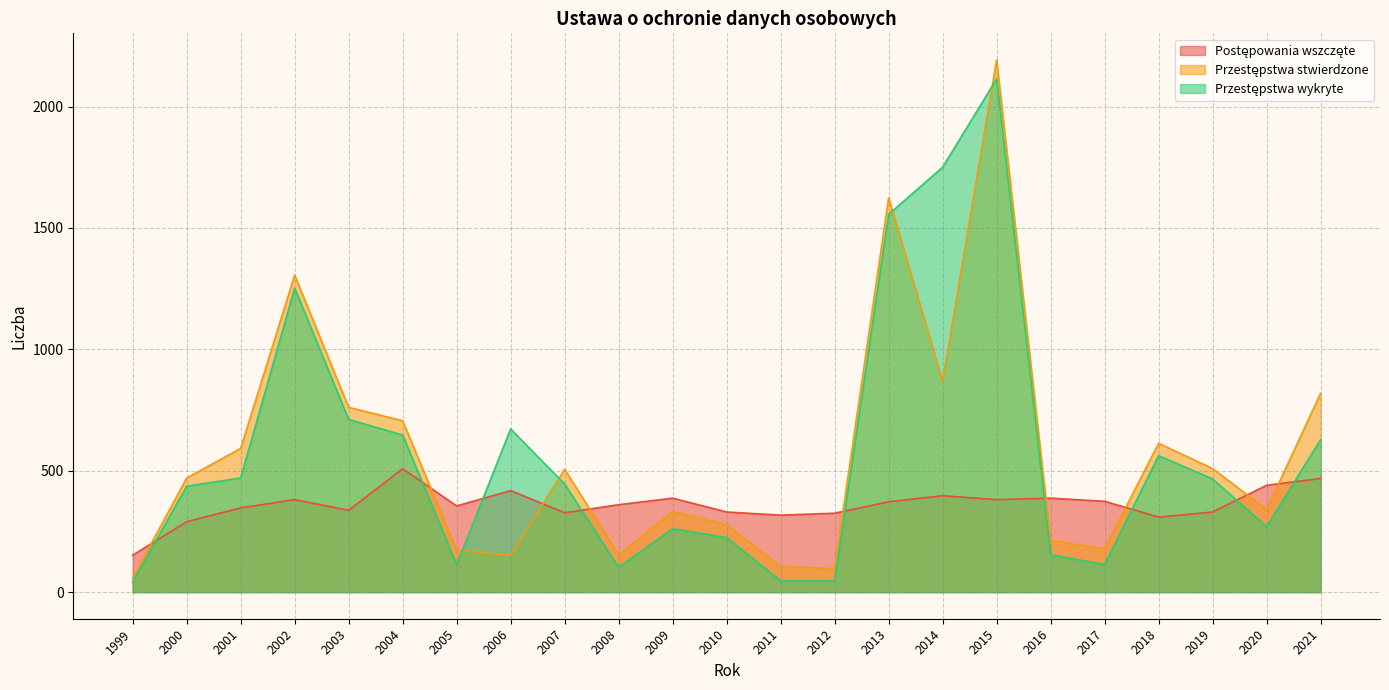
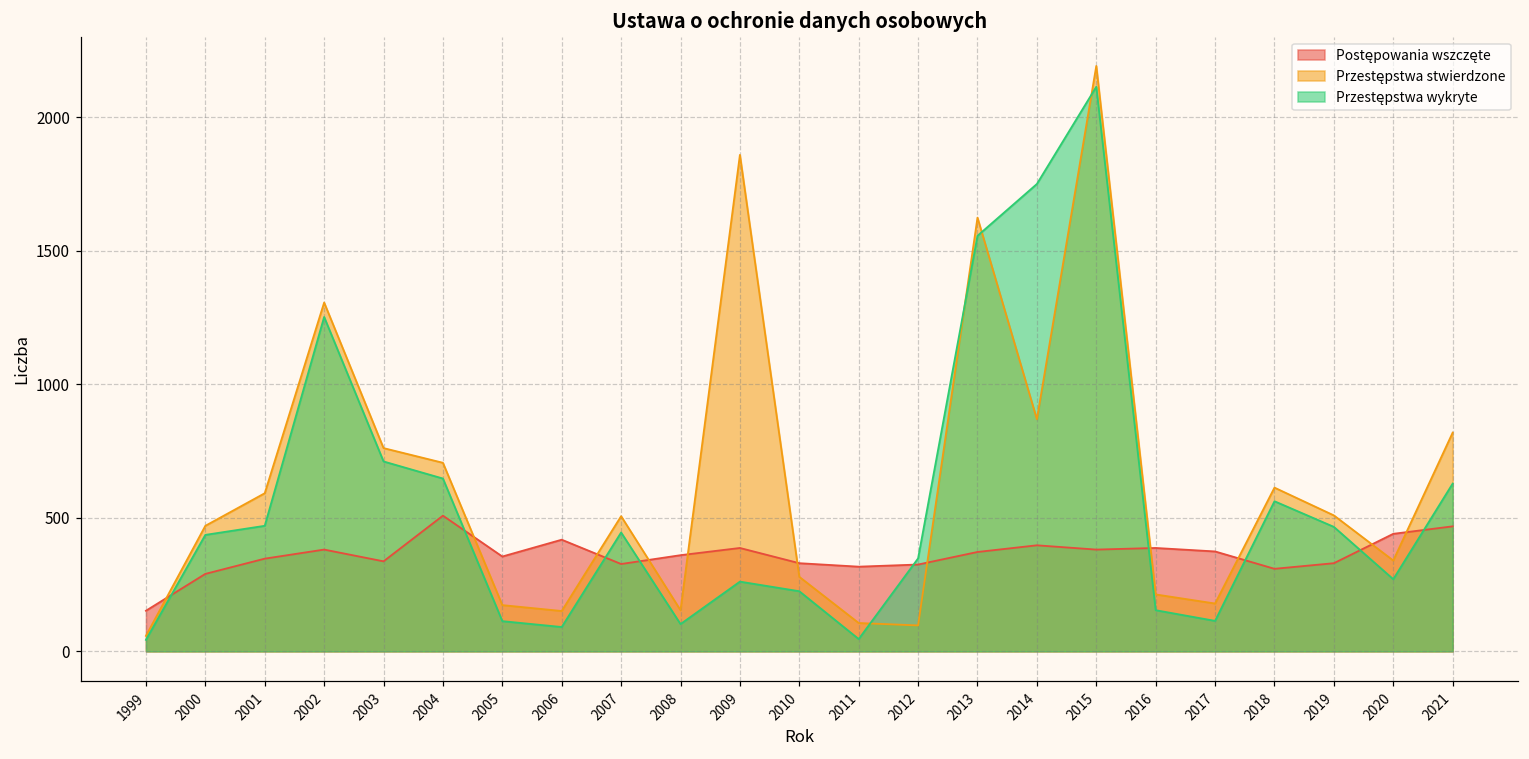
Przestępstwa wykryte, 2006: 670 -> 90
Przestępstwa stwierdzone, 2009: 330 -> 1860
Przestępstwa wykryte, 2012: 50 -> 350
